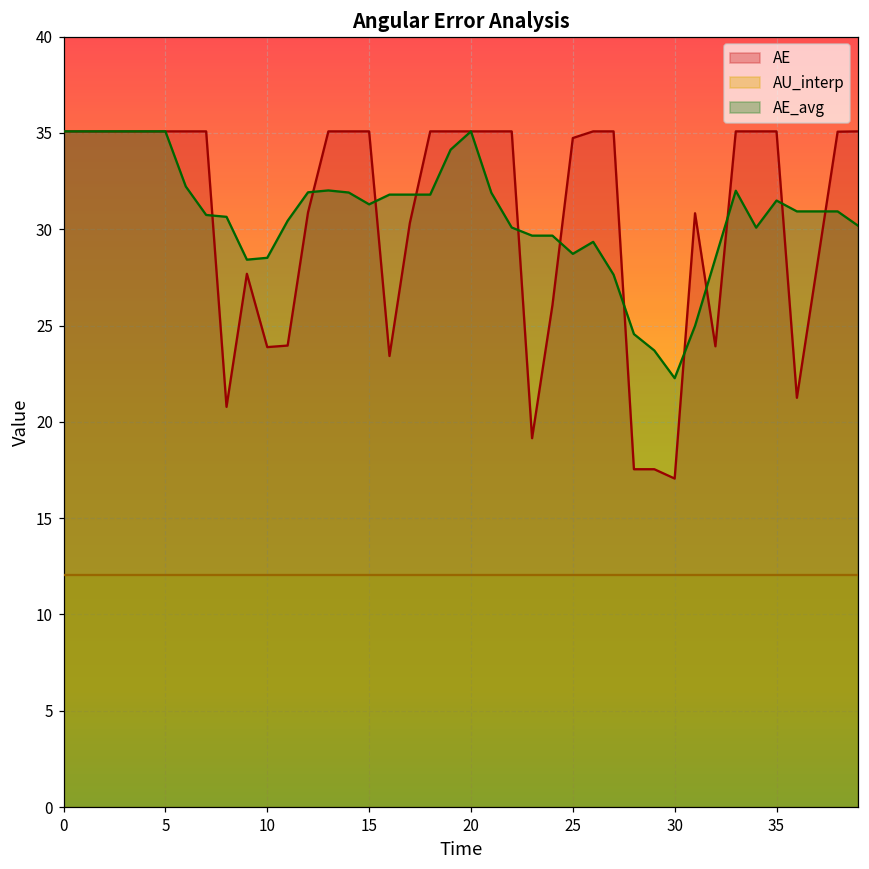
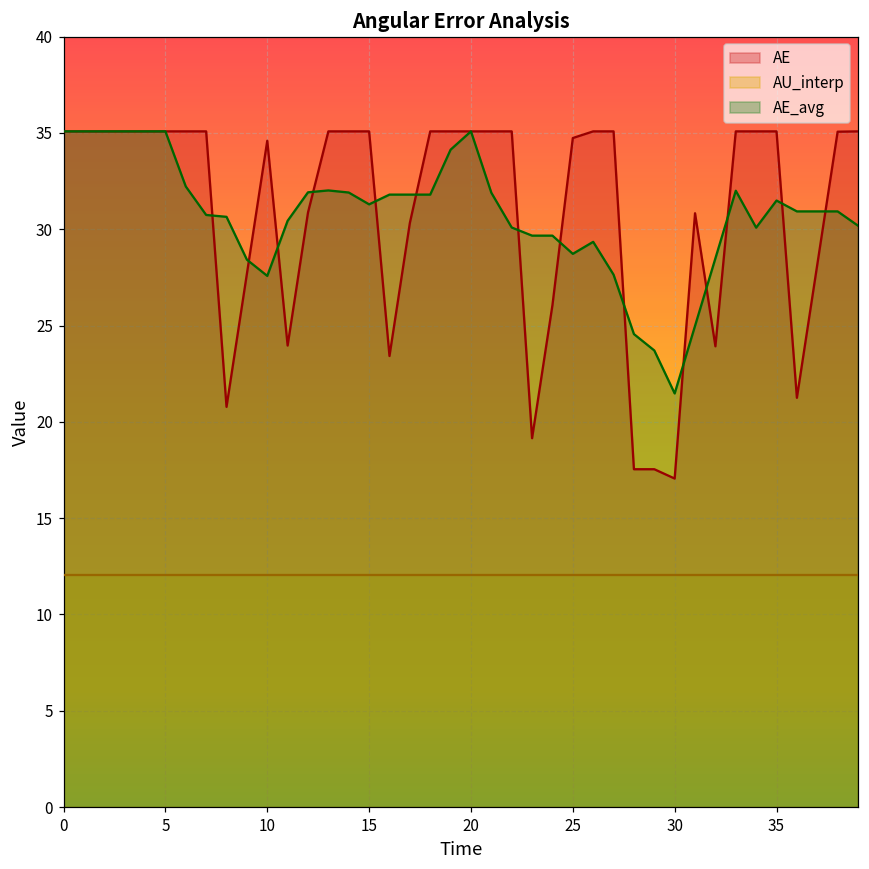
AE, 10: 23.9 -> 34.6
AE_avg, 10: 28.5 -> 27.6
AE_avg, 30: 22.3 -> 21.5
